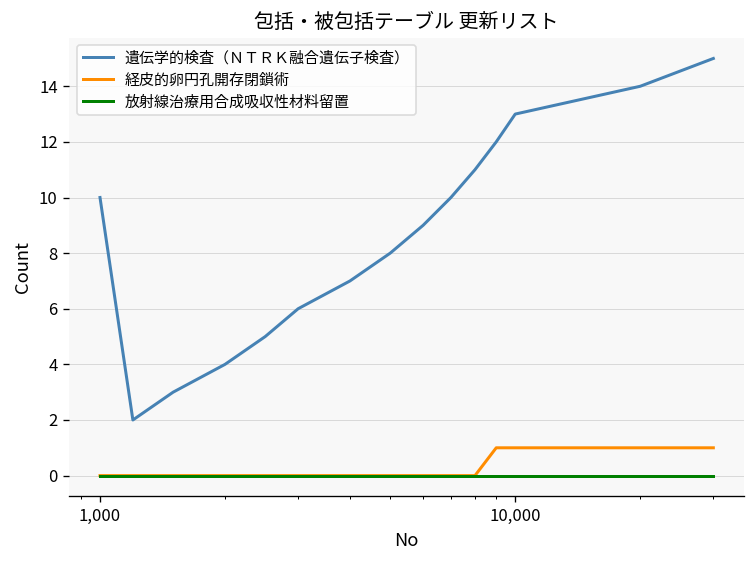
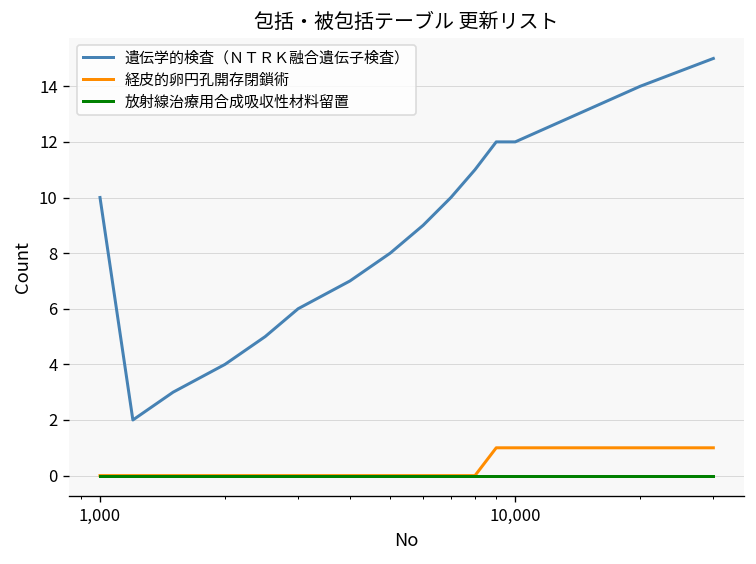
遺伝学的検査（ＮＴＲＫ融合遺伝子検査）, 10,000: 13 -> 12
